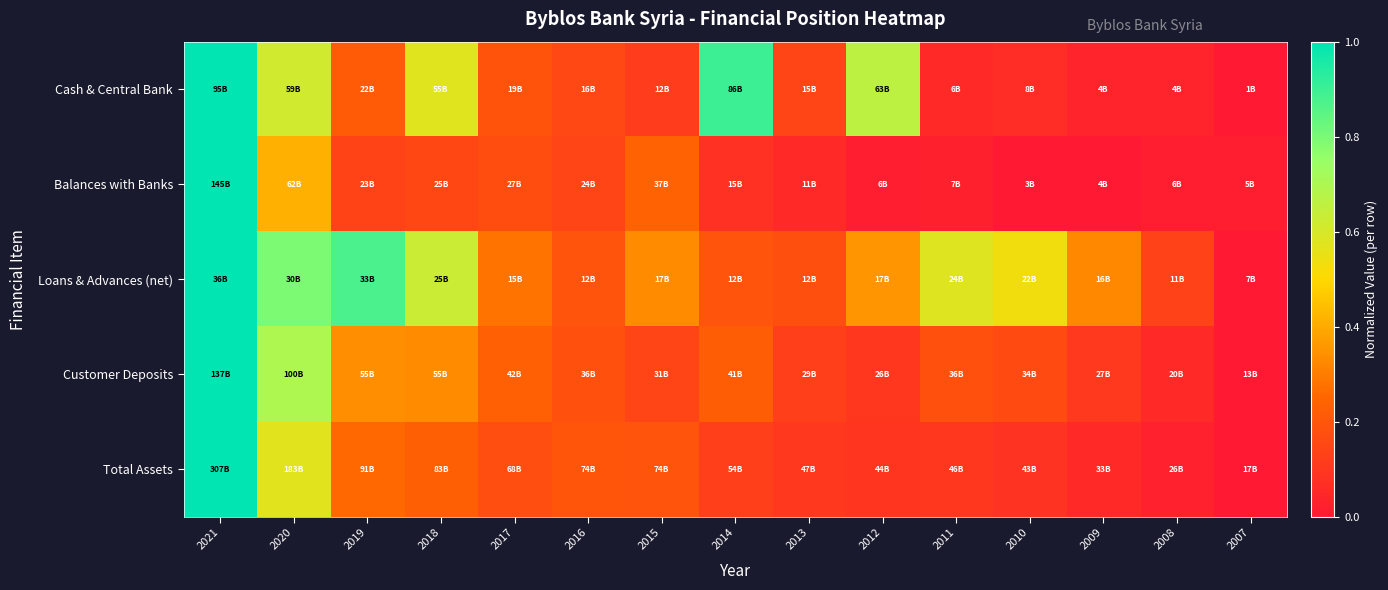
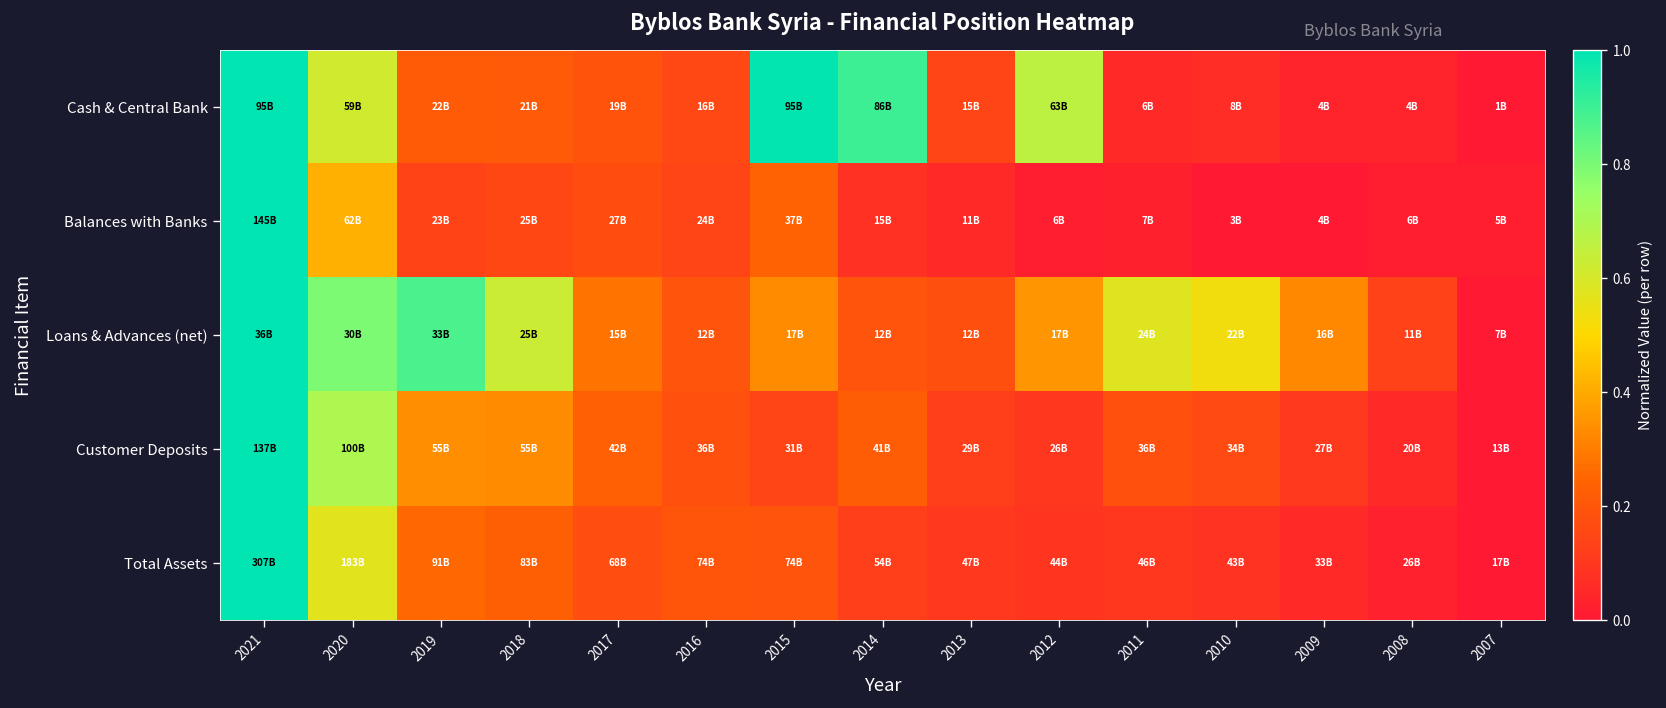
Cash & Central Bank, 2018: 55B -> 21B
Cash & Central Bank, 2015: 12B -> 95B
